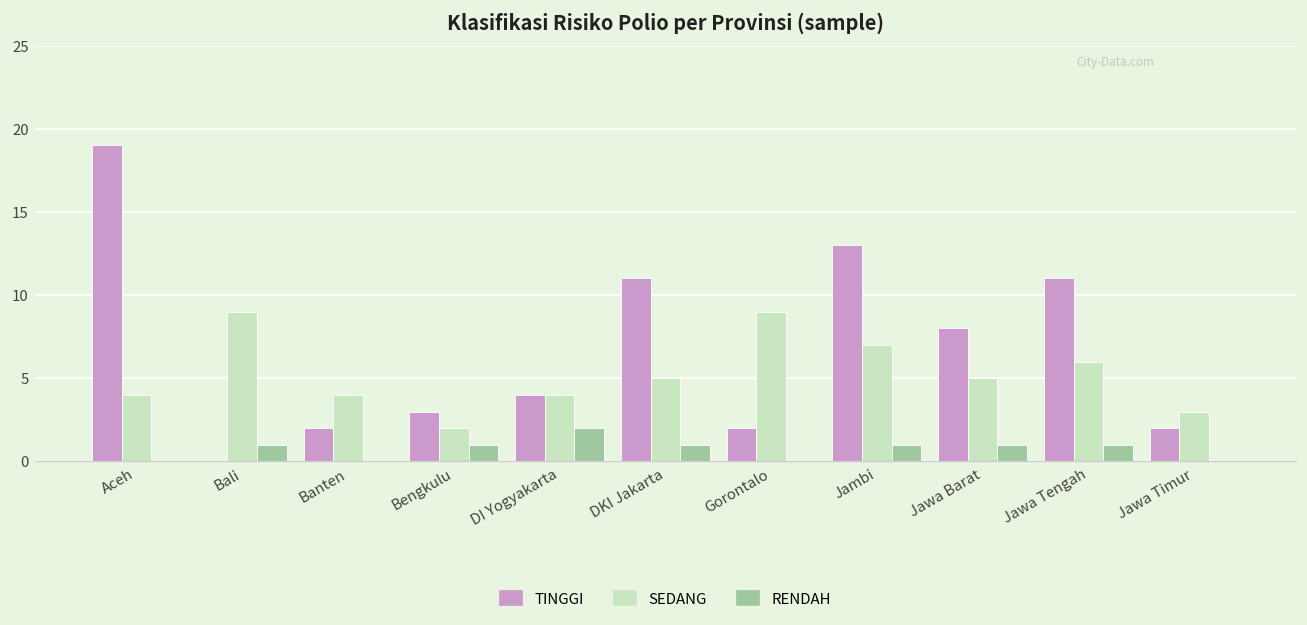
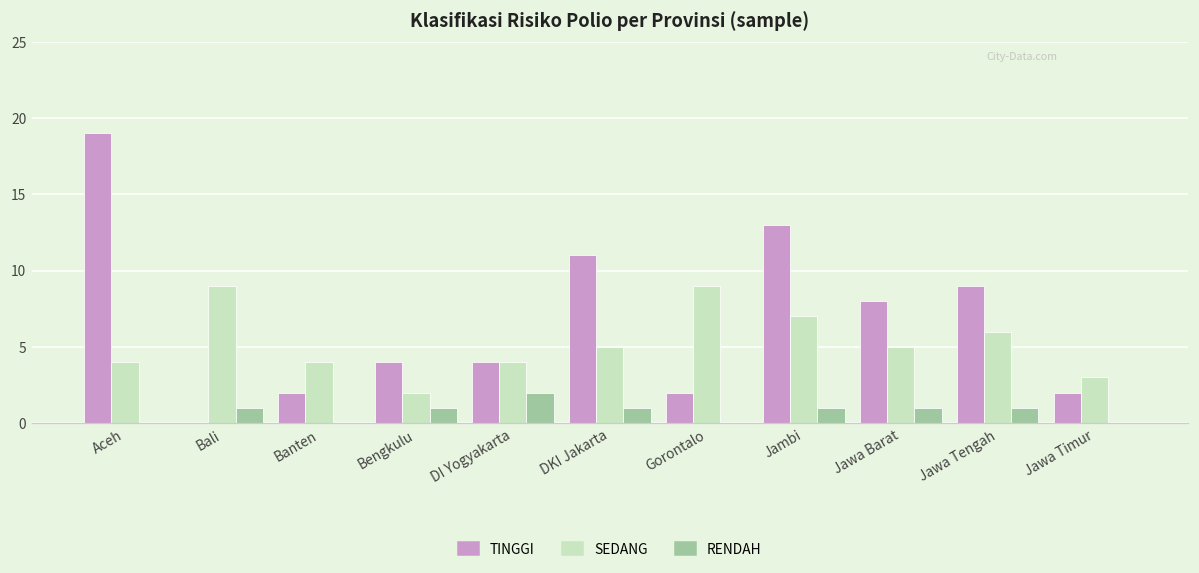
TINGGI, Bengkulu: 3 -> 4
TINGGI, Jawa Tengah: 11 -> 9
